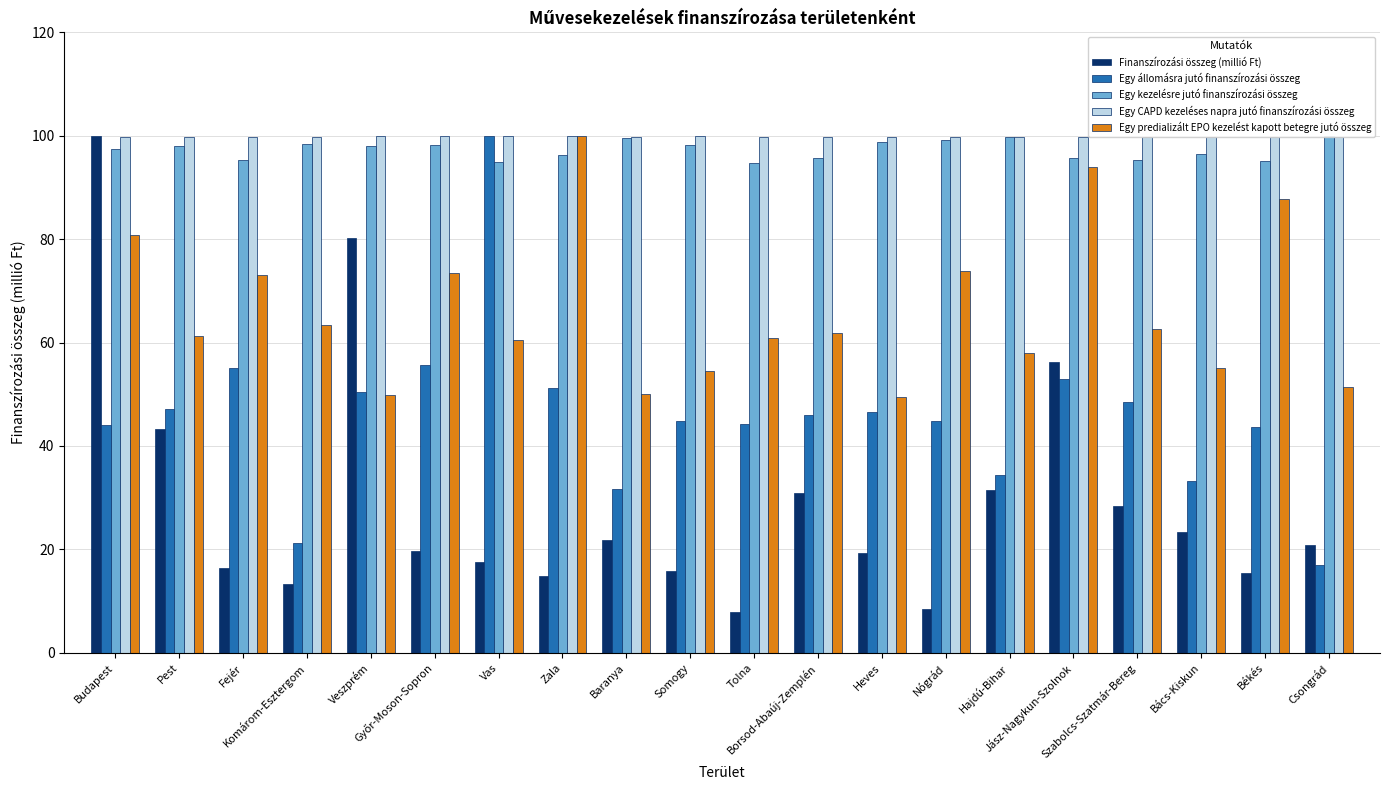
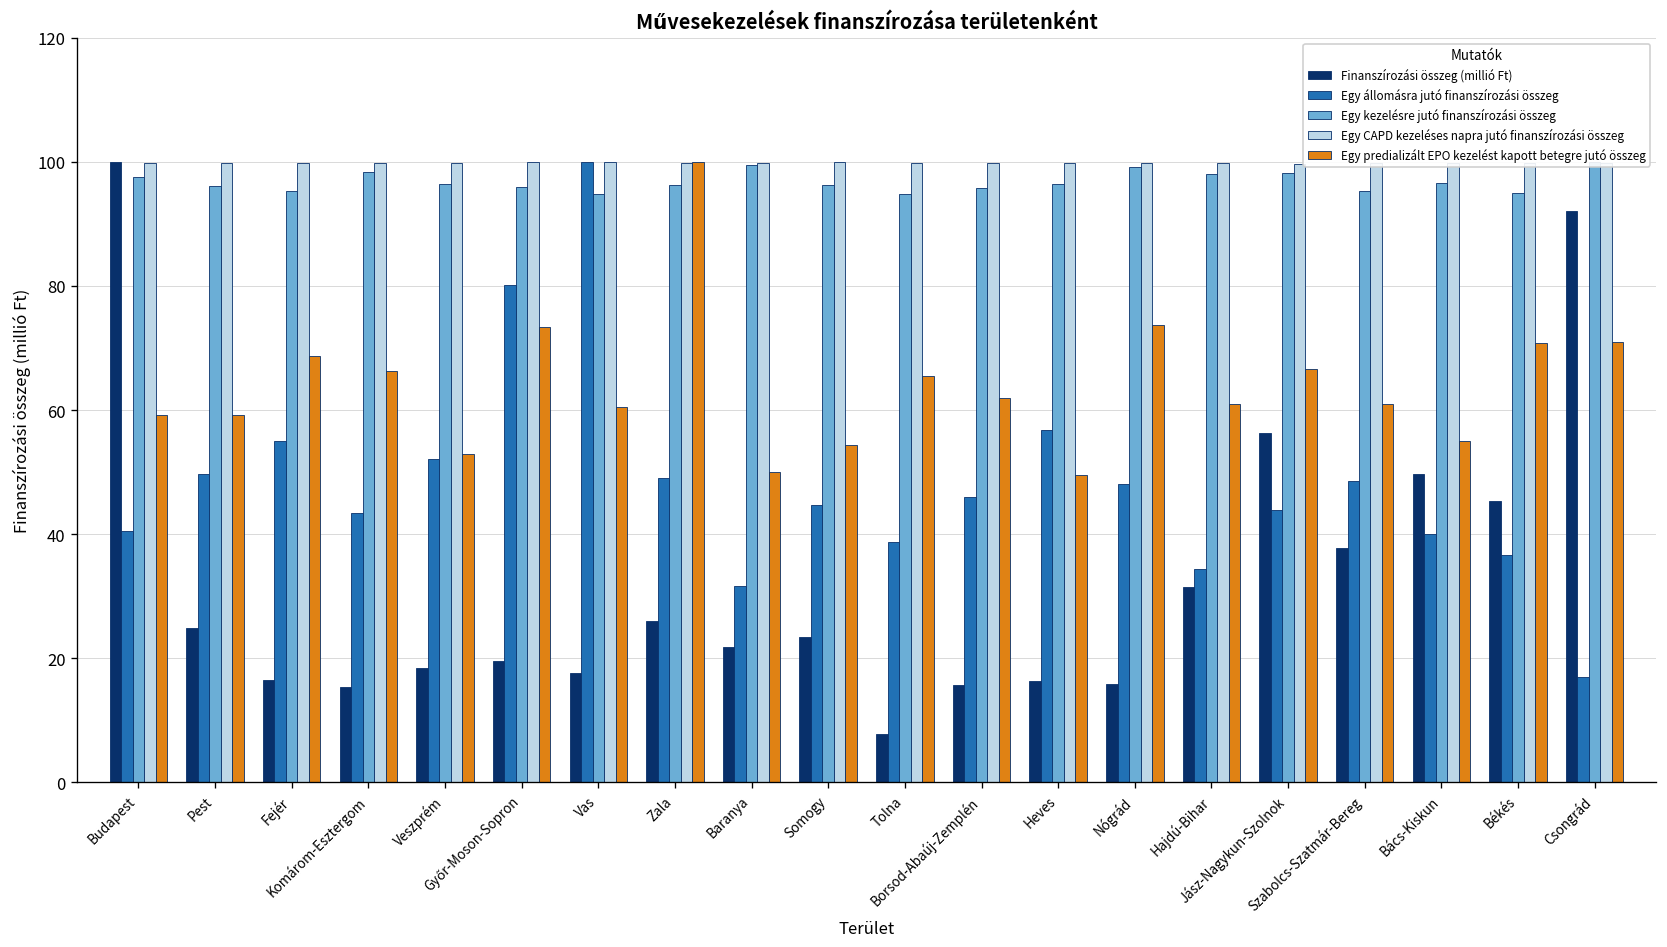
Egy állomásra jutó finanszírozási összeg, Budapest: 44 -> 41
Egy predializált EPO kezelést kapott betegre jutó összeg, Budapest: 81 -> 59
Finanszírozási összeg (millió Ft), Pest: 43 -> 25
Egy állomásra jutó finanszírozási összeg, Pest: 47 -> 50
Egy kezelésre jutó finanszírozási összeg, Pest: 98 -> 96
Egy predializált EPO kezelést kapott betegre jutó összeg, Pest: 61 -> 59
Egy predializált EPO kezelést kapott betegre jutó összeg, Fejér: 73 -> 69
Finanszírozási összeg (millió Ft), Komárom-Esztergom: 13 -> 15
Egy állomásra jutó finanszírozási összeg, Komárom-Esztergom: 21 -> 43
Egy predializált EPO kezelést kapott betegre jutó összeg, Komárom-Esztergom: 63 -> 66
Finanszírozási összeg (millió Ft), Veszprém: 80 -> 18
Egy állomásra jutó finanszírozási összeg, Veszprém: 50 -> 52
Egy kezelésre jutó finanszírozási összeg, Veszprém: 98 -> 96
Egy predializált EPO kezelést kapott betegre jutó összeg, Veszprém: 50 -> 53
Egy állomásra jutó finanszírozási összeg, Győr-Moson-Sopron: 56 -> 80
Egy kezelésre jutó finanszírozási összeg, Győr-Moson-Sopron: 98 -> 96
Finanszírozási összeg (millió Ft), Zala: 15 -> 26
Egy állomásra jutó finanszírozási összeg, Zala: 51 -> 49
Finanszírozási összeg (millió Ft), Somogy: 16 -> 23
Egy kezelésre jutó finanszírozási összeg, Somogy: 98 -> 96
Egy állomásra jutó finanszírozási összeg, Tolna: 44 -> 39
Egy predializált EPO kezelést kapott betegre jutó összeg, Tolna: 61 -> 65
Finanszírozási összeg (millió Ft), Borsod-Abaúj-Zemplén: 31 -> 16
Finanszírozási összeg (millió Ft), Heves: 19 -> 16
Egy állomásra jutó finanszírozási összeg, Heves: 46 -> 57
Egy kezelésre jutó finanszírozási összeg, Heves: 99 -> 96
Finanszírozási összeg (millió Ft), Nógrád: 8 -> 16
Egy állomásra jutó finanszírozási összeg, Nógrád: 45 -> 48
Egy kezelésre jutó finanszírozási összeg, Hajdú-Bihar: 100 -> 98
Egy predializált EPO kezelést kapott betegre jutó összeg, Hajdú-Bihar: 58 -> 61
Egy állomásra jutó finanszírozási összeg, Jász-Nagykun-Szolnok: 53 -> 44
Egy kezelésre jutó finanszírozási összeg, Jász-Nagykun-Szolnok: 96 -> 98
Egy predializált EPO kezelést kapott betegre jutó összeg, Jász-Nagykun-Szolnok: 94 -> 67
Finanszírozási összeg (millió Ft), Szabolcs-Szatmár-Bereg: 28 -> 38
Egy predializált EPO kezelést kapott betegre jutó összeg, Szabolcs-Szatmár-Bereg: 63 -> 61
Finanszírozási összeg (millió Ft), Bács-Kiskun: 23 -> 50
Egy állomásra jutó finanszírozási összeg, Bács-Kiskun: 33 -> 40
Finanszírozási összeg (millió Ft), Békés: 15 -> 45
Egy állomásra jutó finanszírozási összeg, Békés: 44 -> 37
Egy predializált EPO kezelést kapott betegre jutó összeg, Békés: 88 -> 71
Finanszírozási összeg (millió Ft), Csongrád: 21 -> 92
Egy predializált EPO kezelést kapott betegre jutó összeg, Csongrád: 51 -> 71
